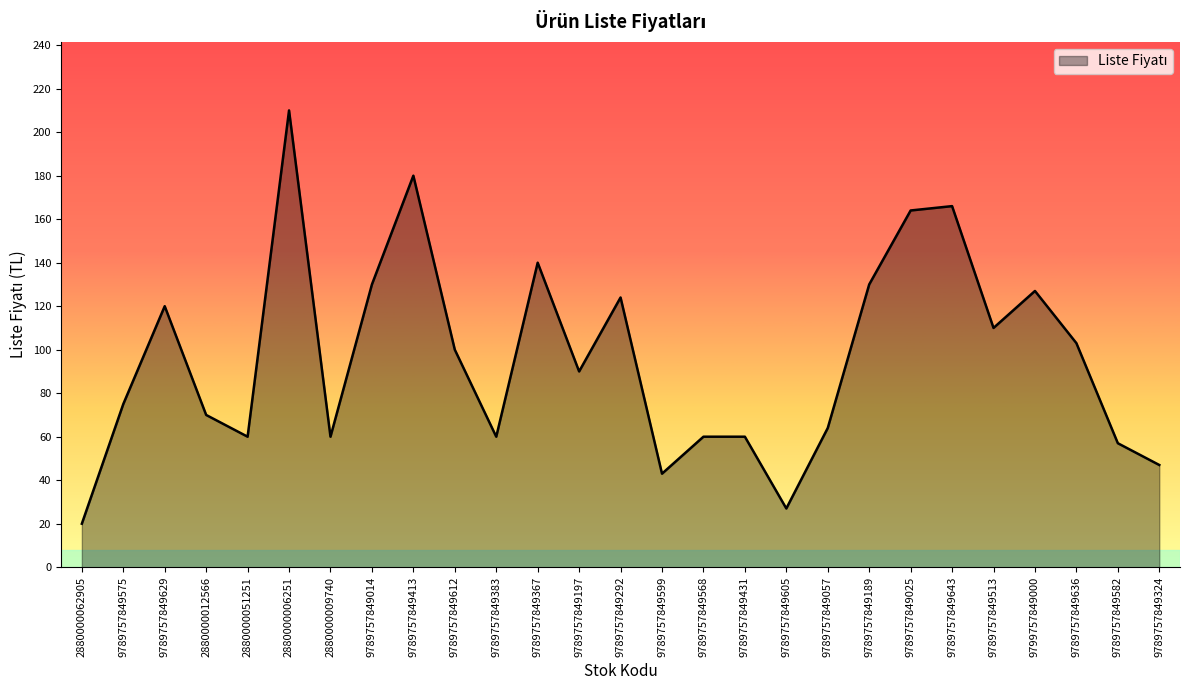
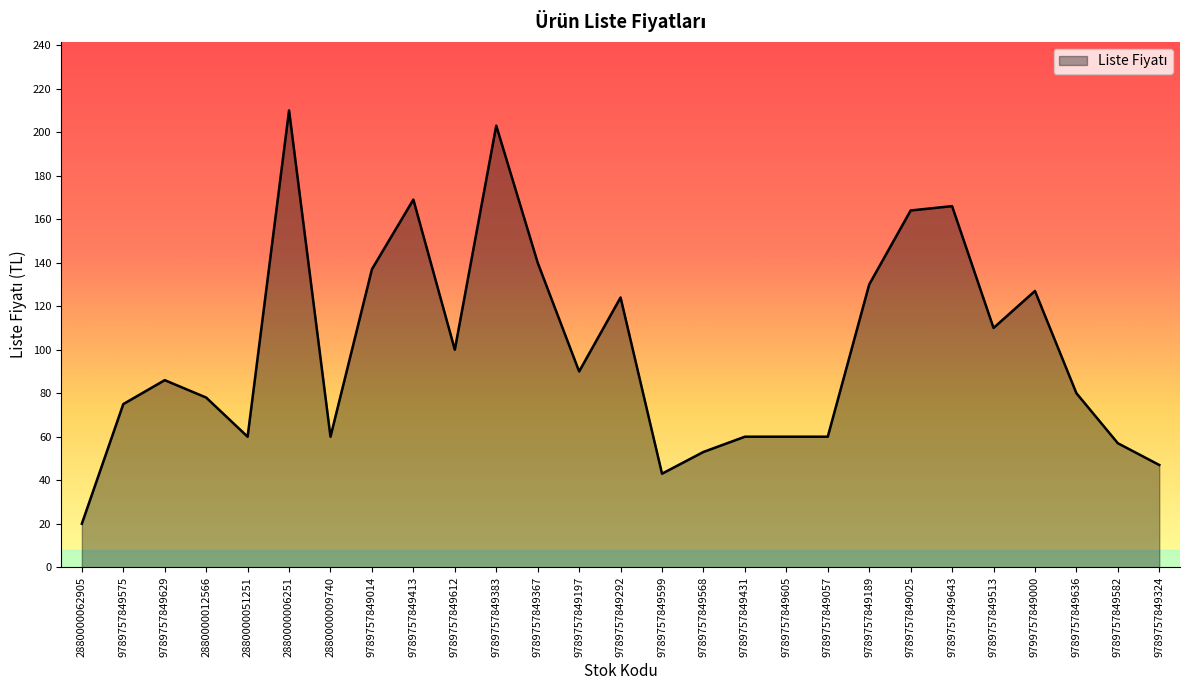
9789757849629: 120 -> 86
2880000012566: 70 -> 78
9789757849014: 130 -> 137
9789757849413: 180 -> 169
9789757849383: 60 -> 203
9789757849568: 60 -> 53
9789757849605: 27 -> 60
9789757849057: 64 -> 60
9789757849636: 103 -> 80
